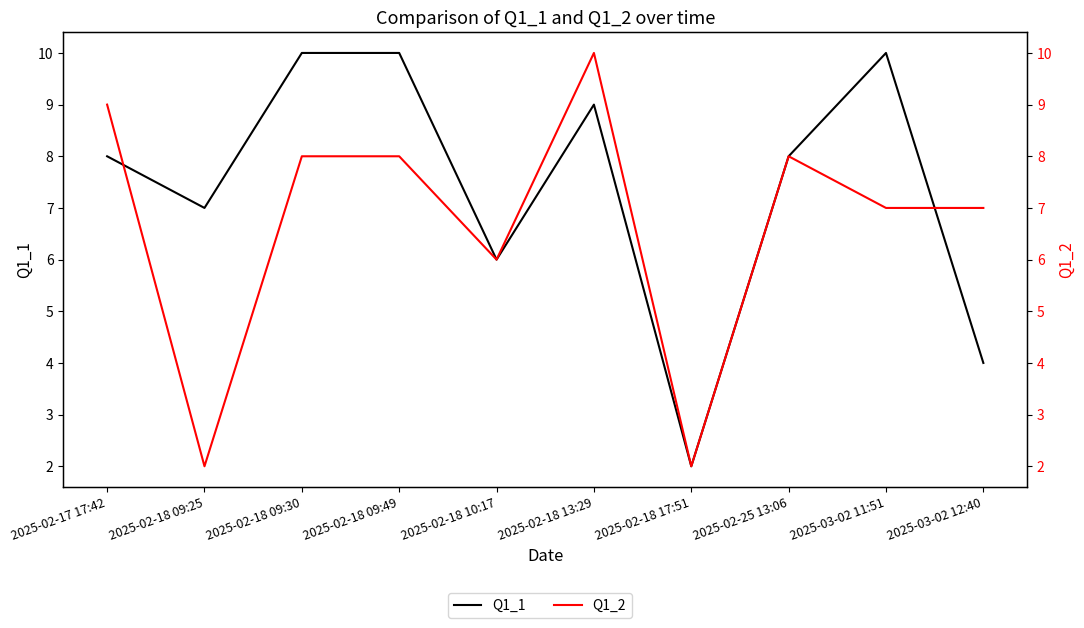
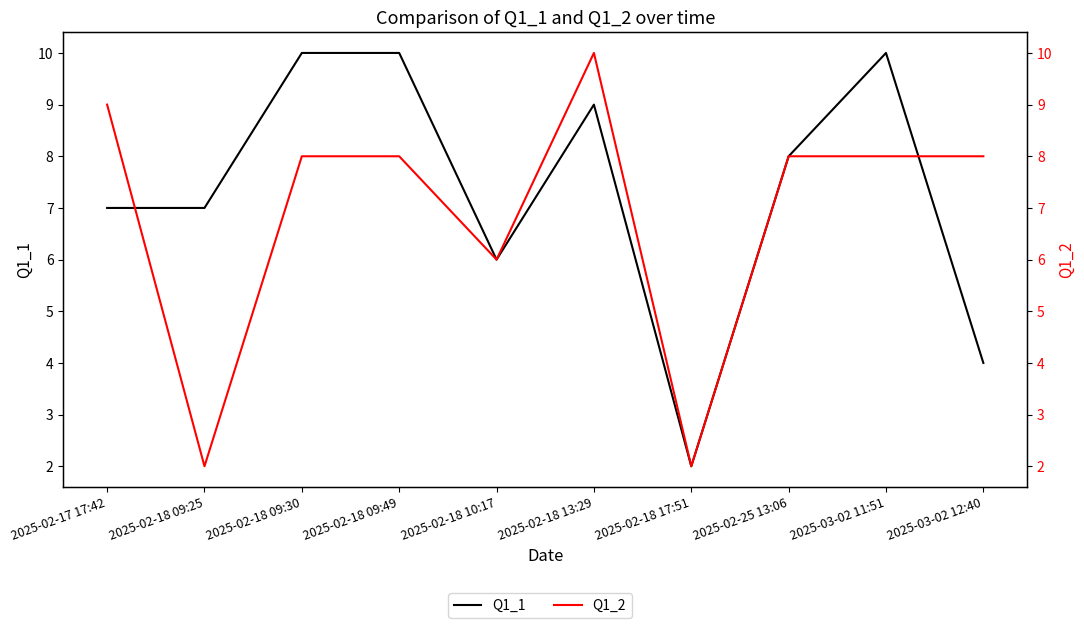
Q1_1, 2025-02-17 17:42: 8 -> 7
Q1_2, 2025-03-02 11:51: 7 -> 8
Q1_2, 2025-03-02 12:40: 7 -> 8
